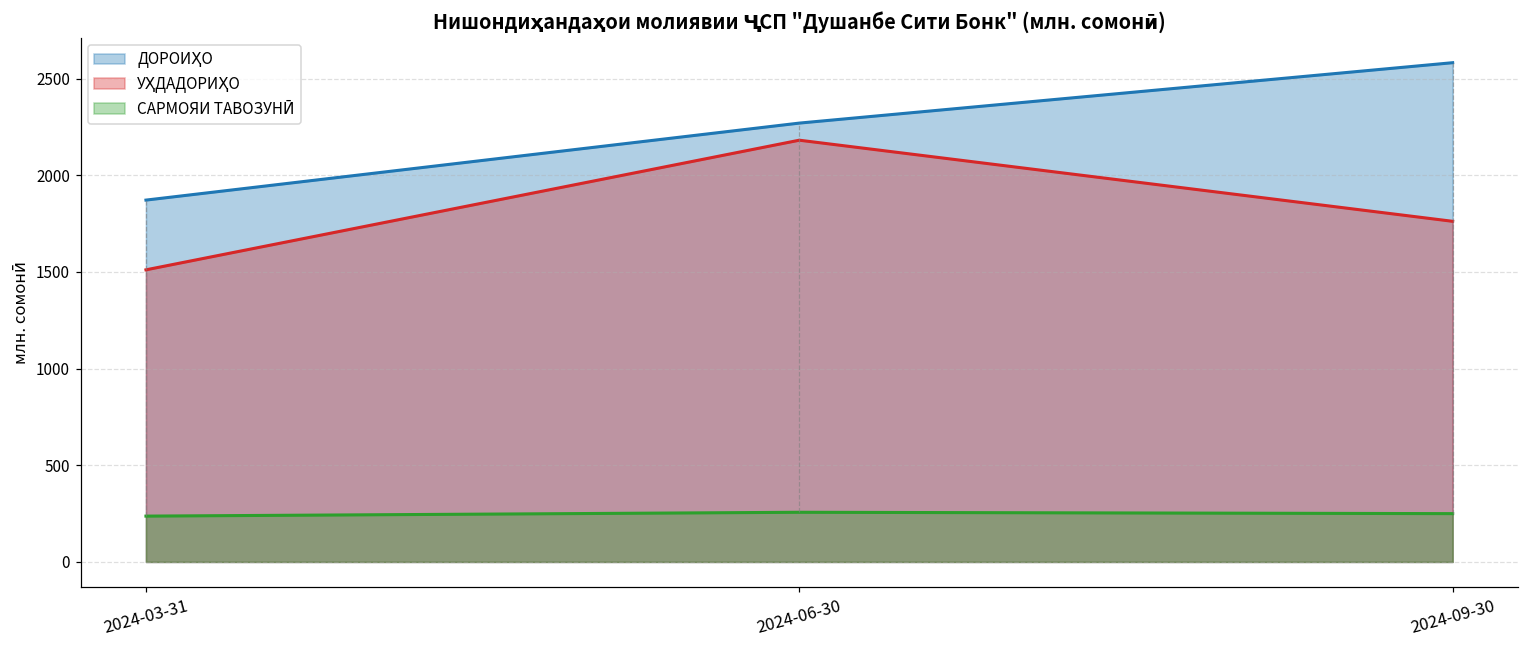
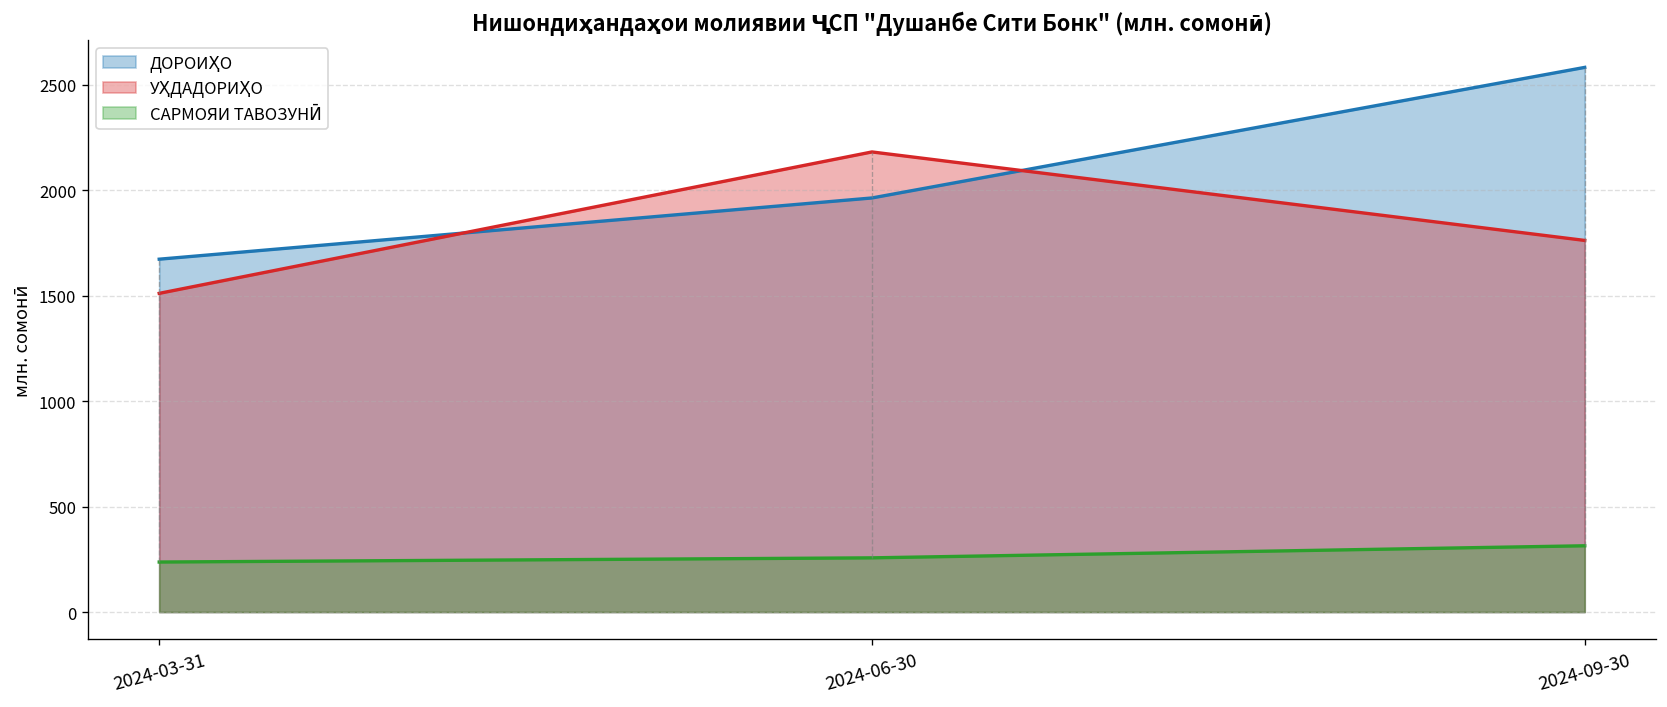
ДОРОИҲО, 2024-03-31: 1870 -> 1670
ДОРОИҲО, 2024-06-30: 2270 -> 1960
САРМОЯИ ТАВОЗУНӢ, 2024-09-30: 250 -> 310
